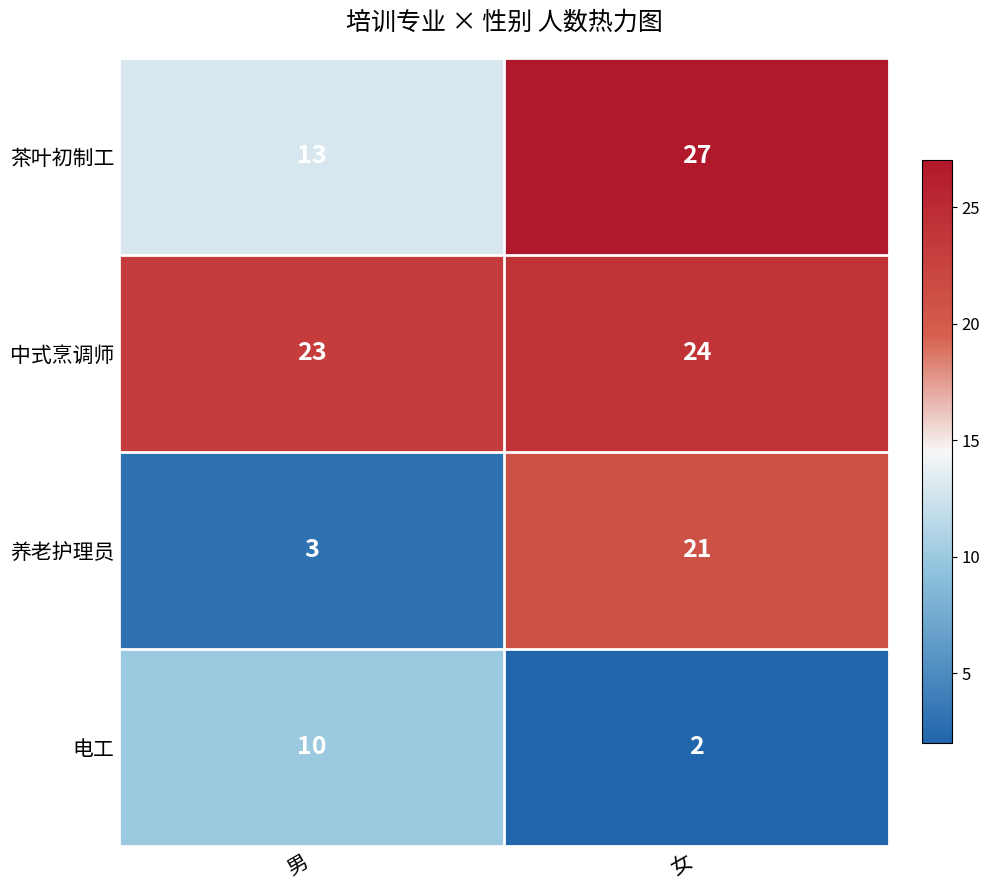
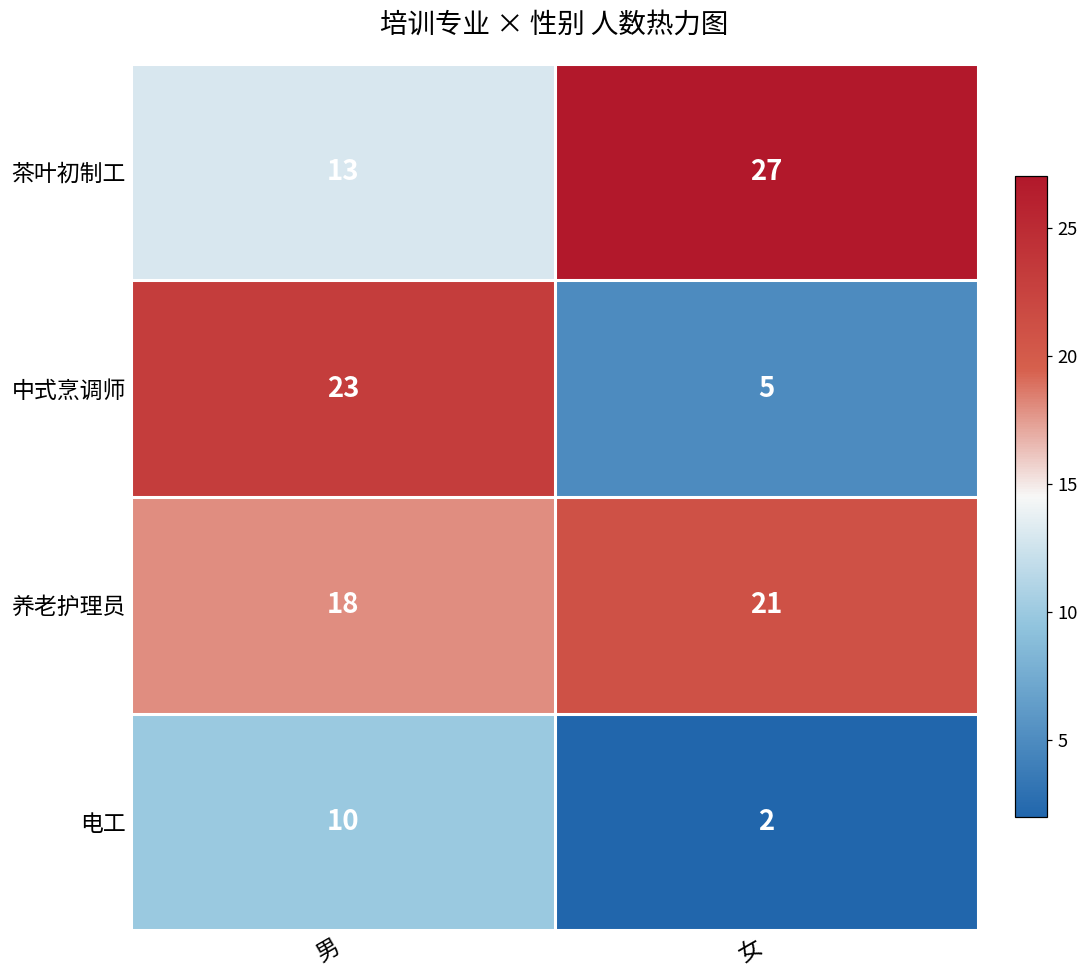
中式烹调师, 女: 24 -> 5
养老护理员, 男: 3 -> 18
